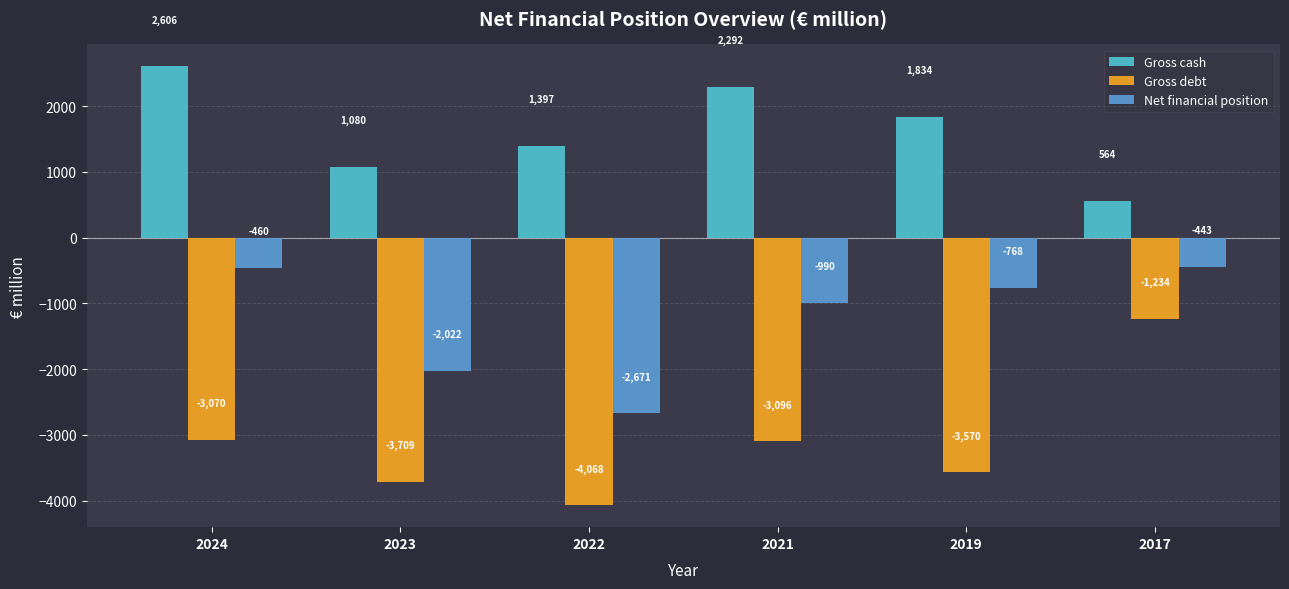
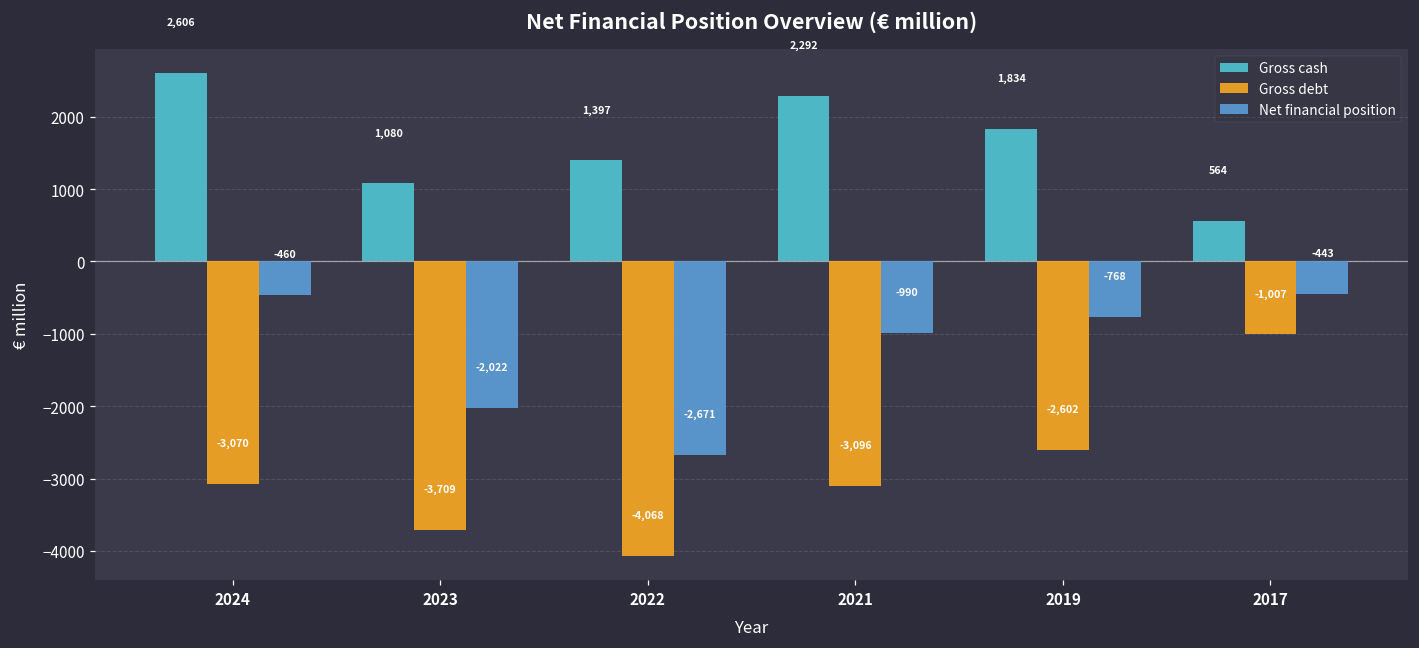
Gross debt, 2019: -3,570 -> -2,602
Gross debt, 2017: -1,234 -> -1,007
